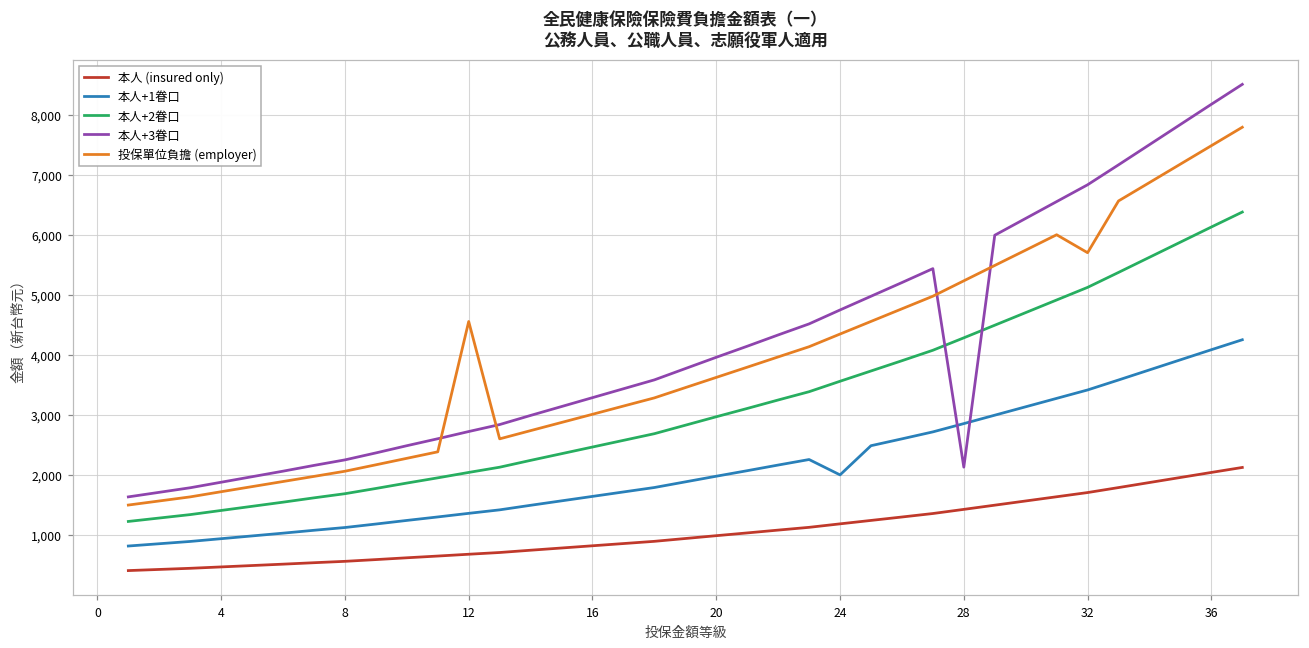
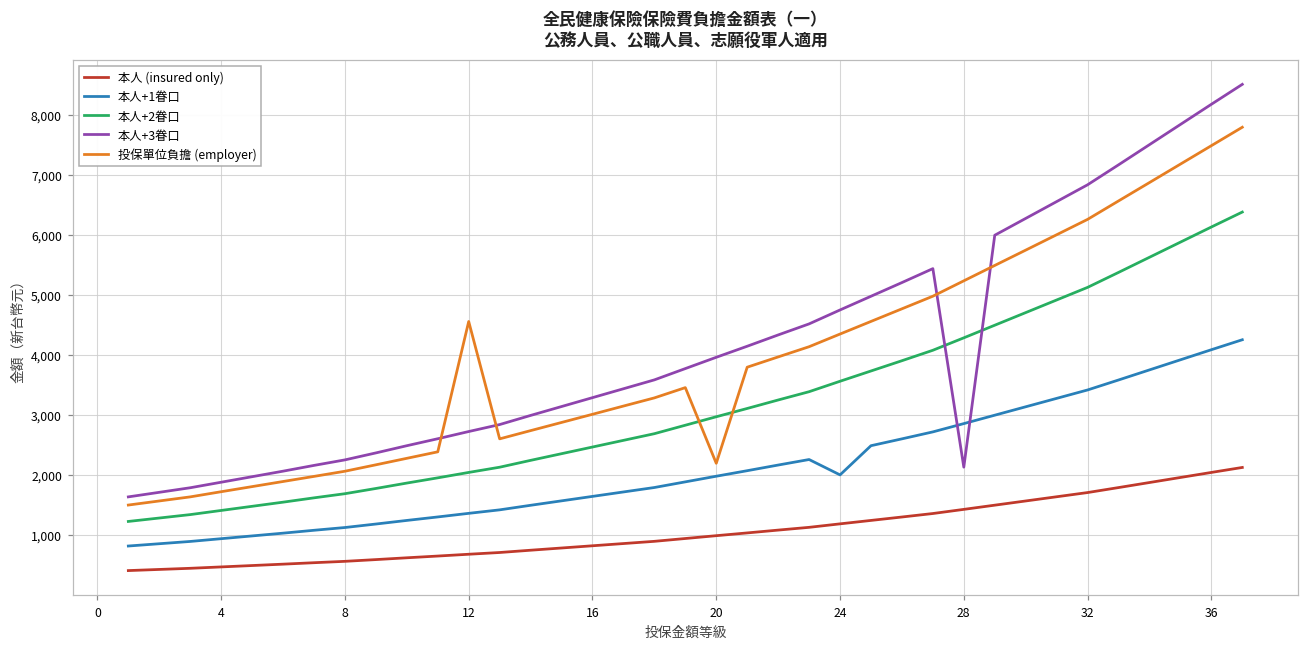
投保單位負擔 (employer), 20: 3,600 -> 2,200
投保單位負擔 (employer), 32: 5,700 -> 6,300
